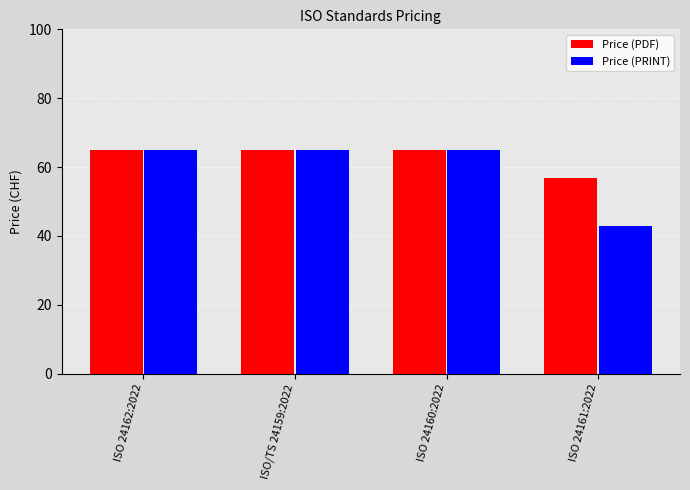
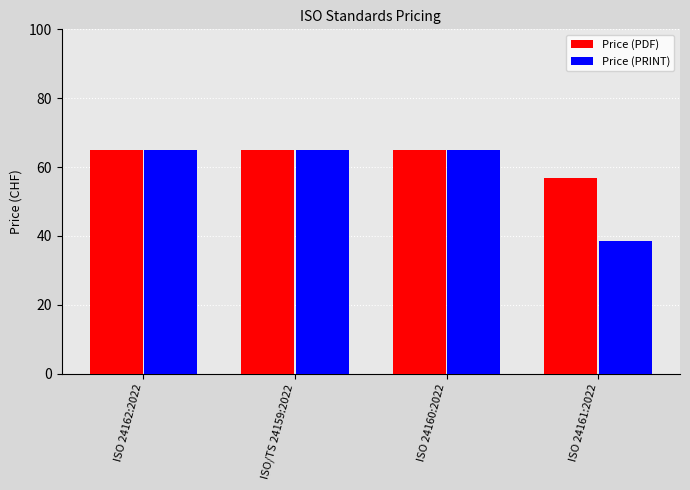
Price (PRINT), ISO 24161:2022: 43 -> 39
